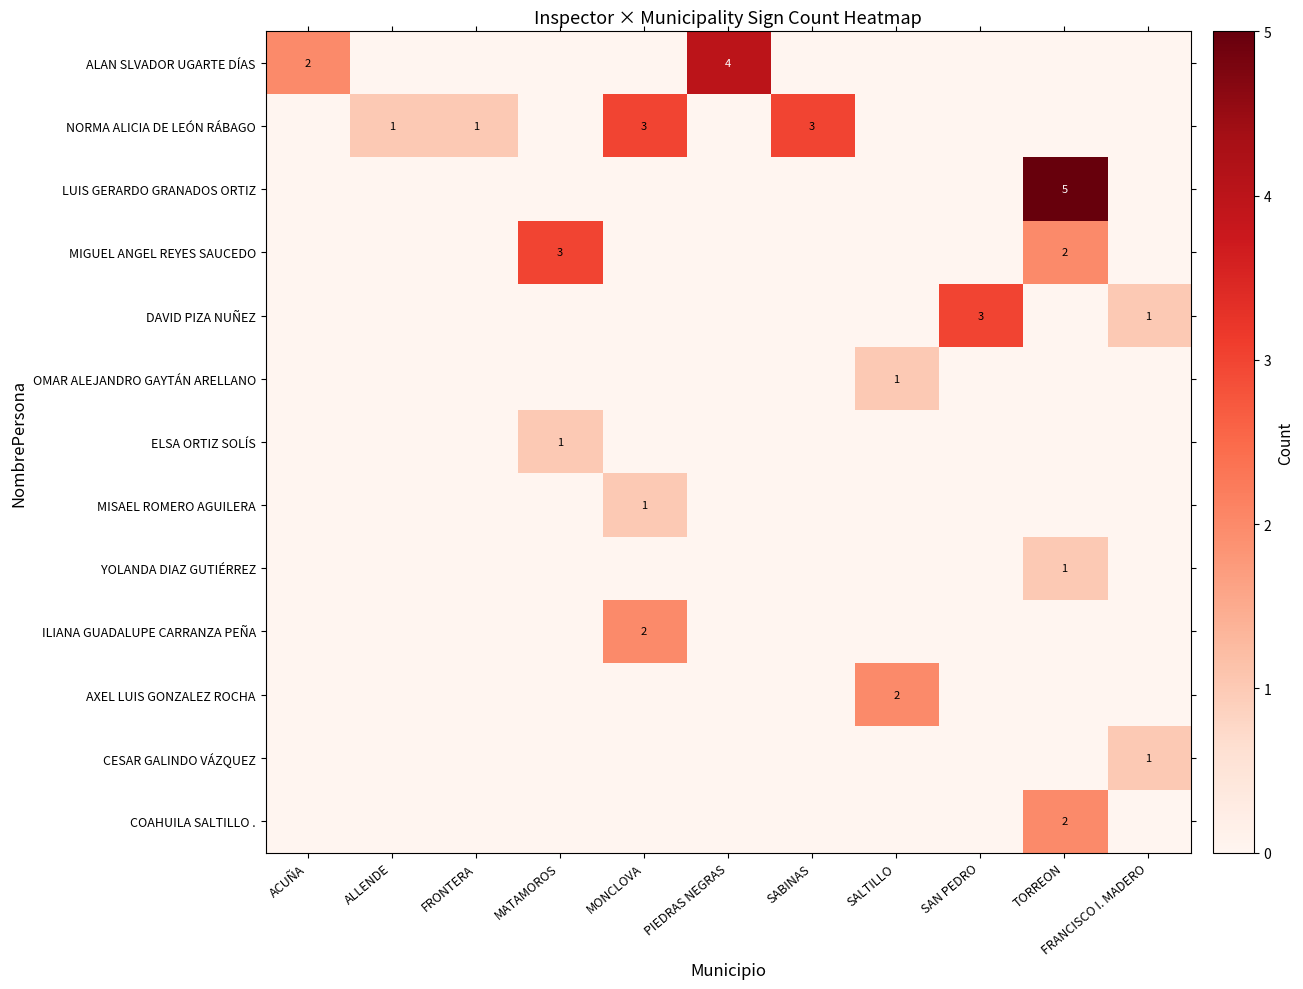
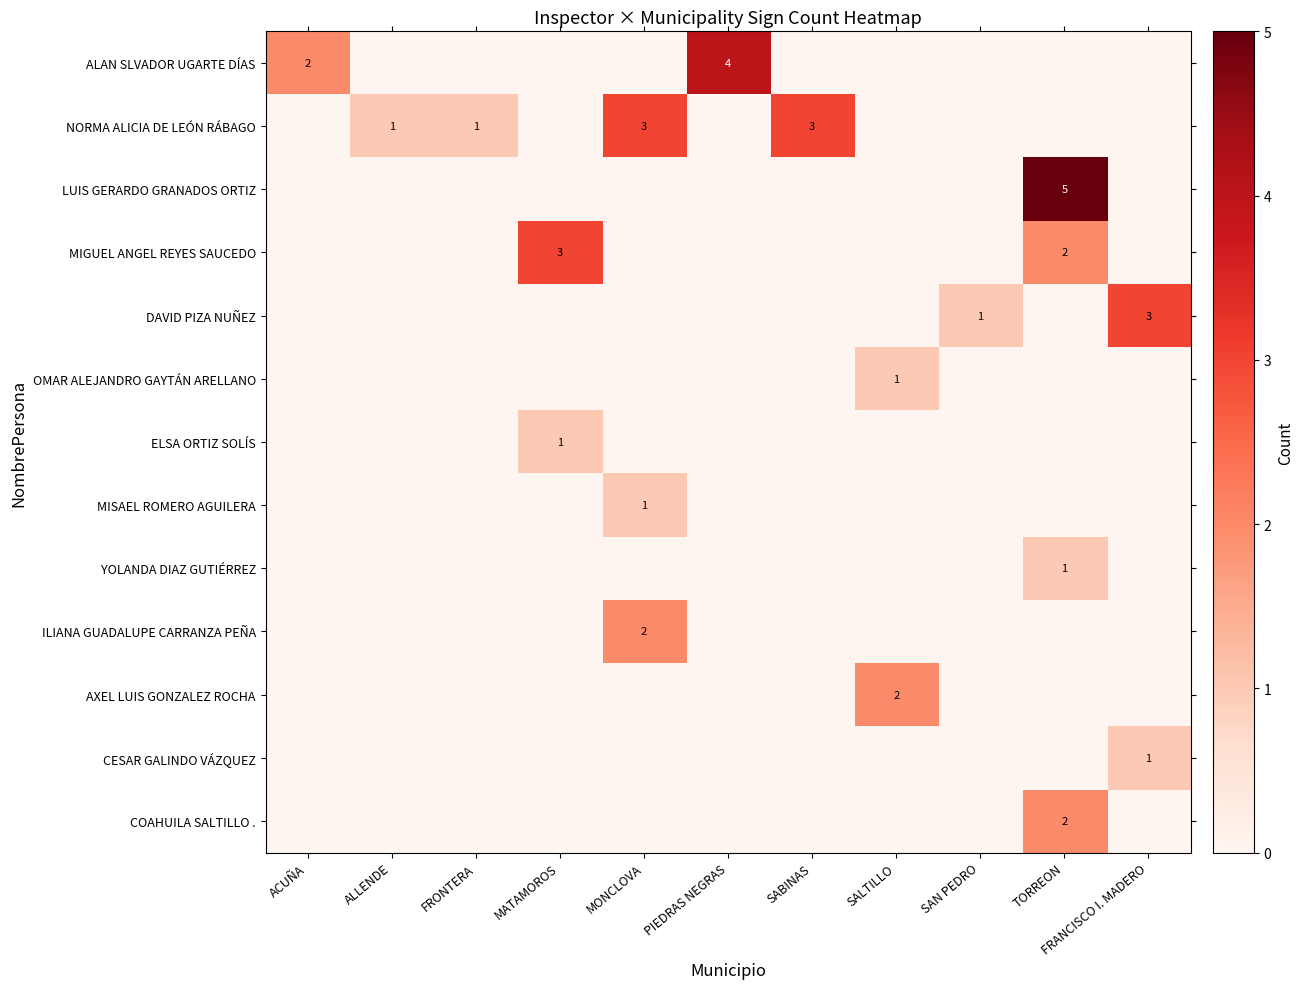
DAVID PIZA NUÑEZ, SAN PEDRO: 3 -> 1
DAVID PIZA NUÑEZ, FRANCISCO I. MADERO: 1 -> 3
